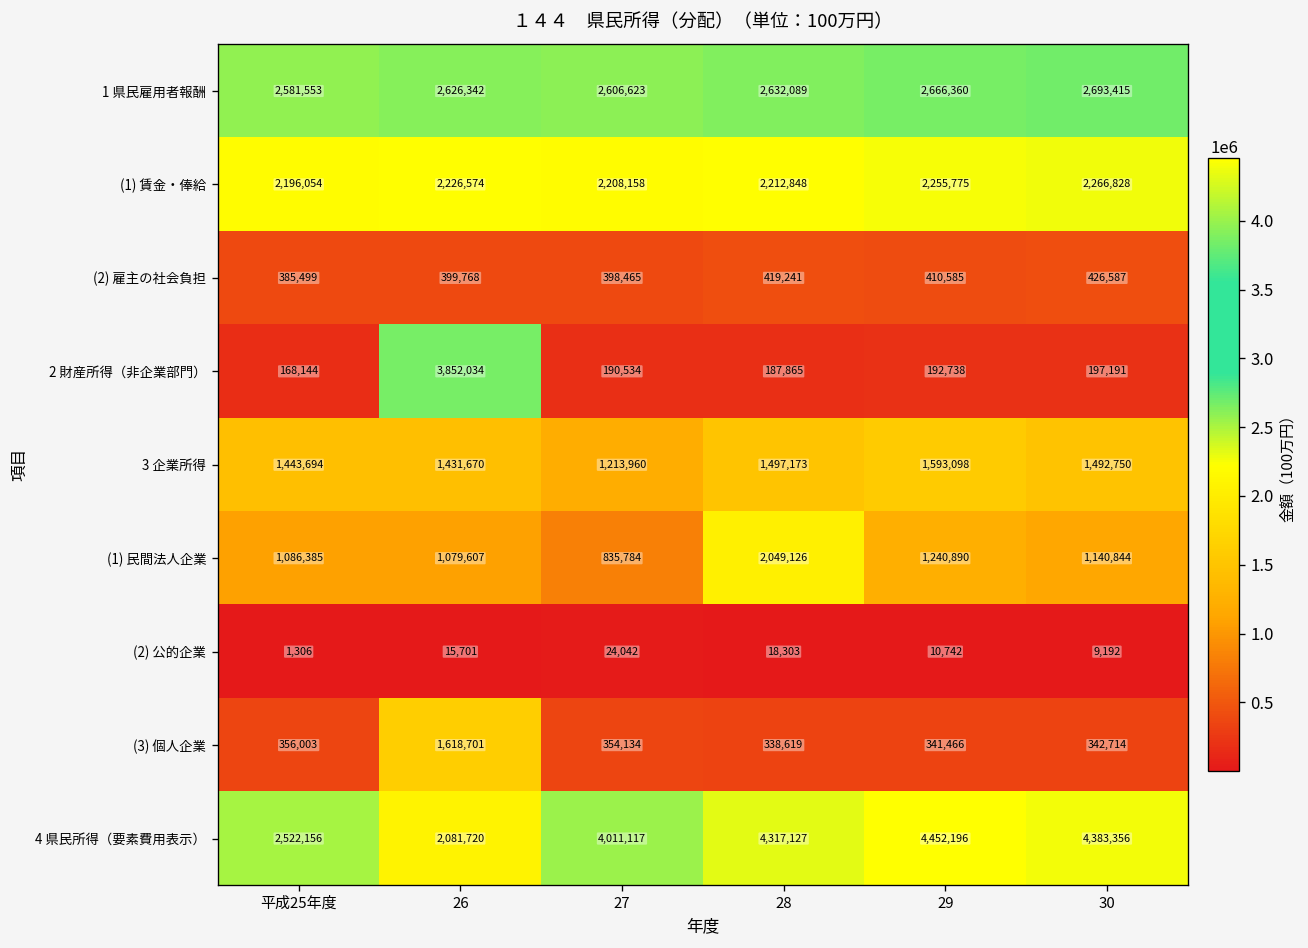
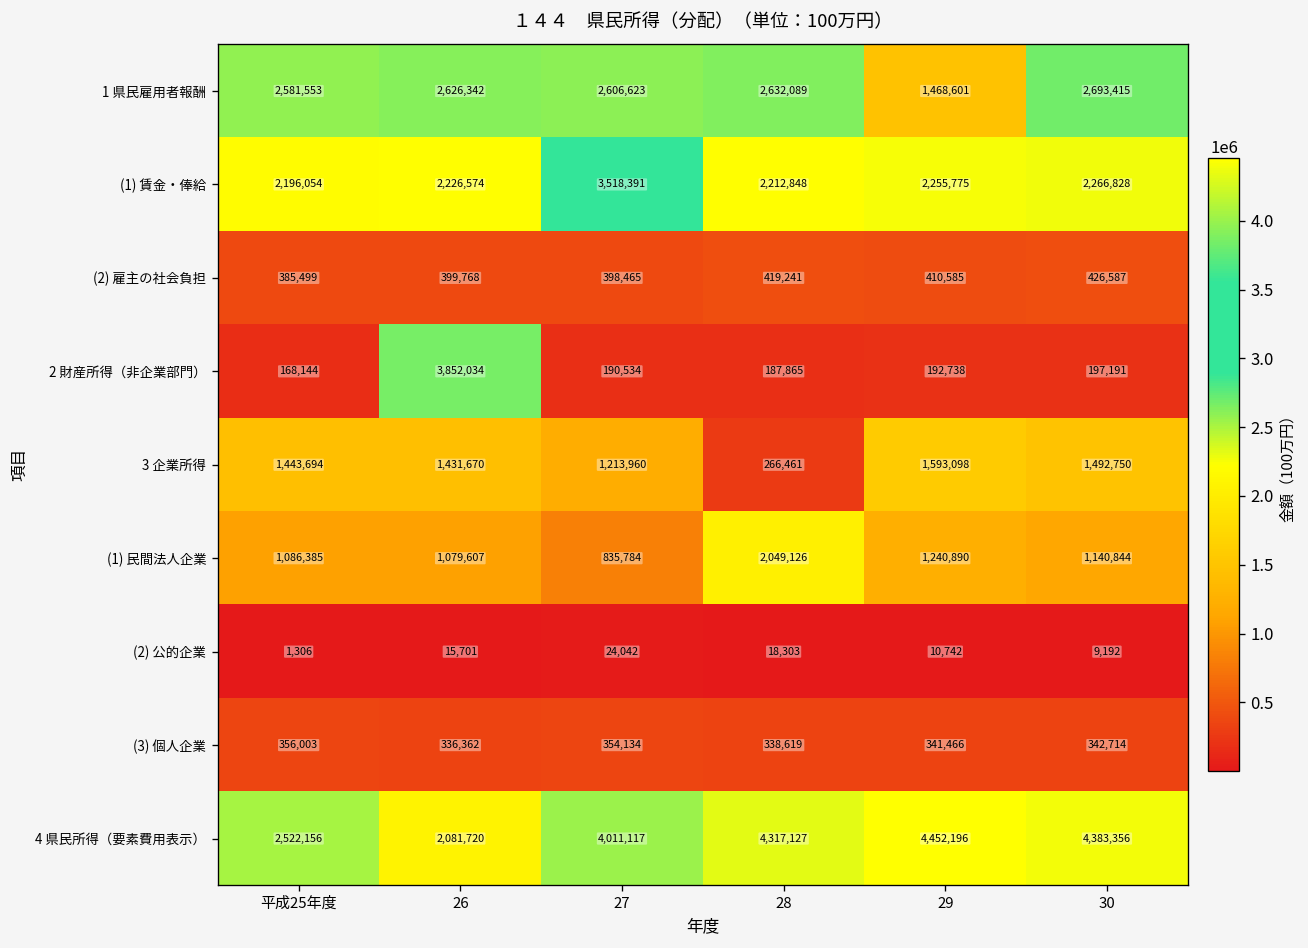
1 県民雇用者報酬, 29: 2,666,360 -> 1,468,601
(1) 賃金・俸給, 27: 2,208,158 -> 3,518,391
3 企業所得, 28: 1,497,173 -> 266,461
(3) 個人企業, 26: 1,618,701 -> 336,362
